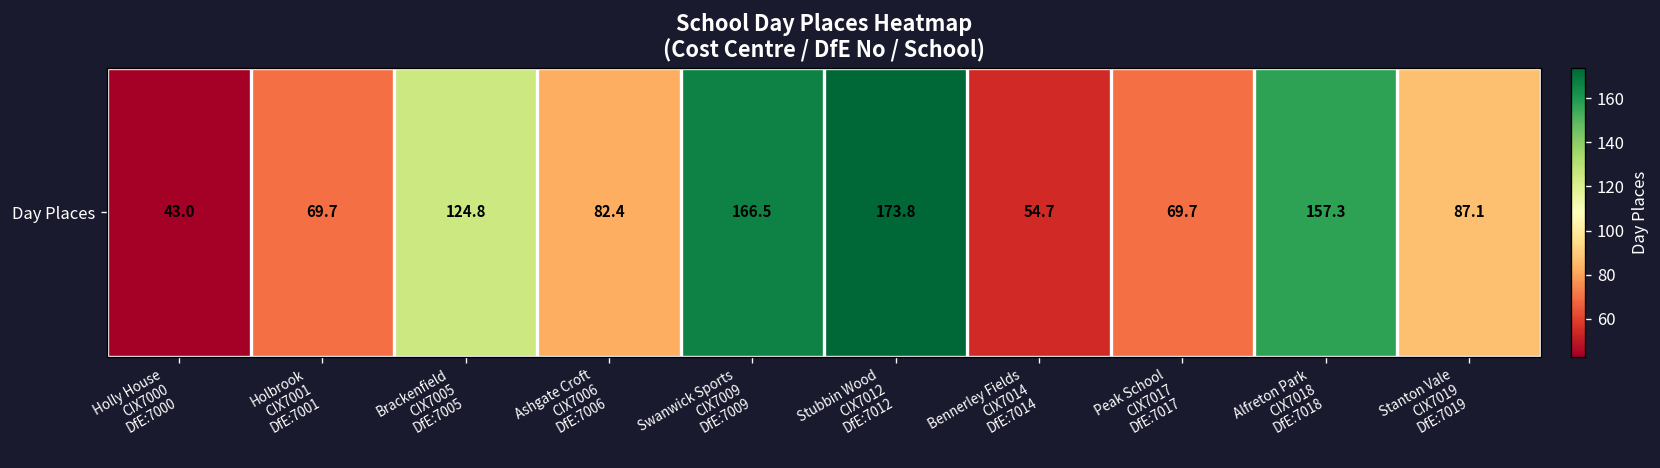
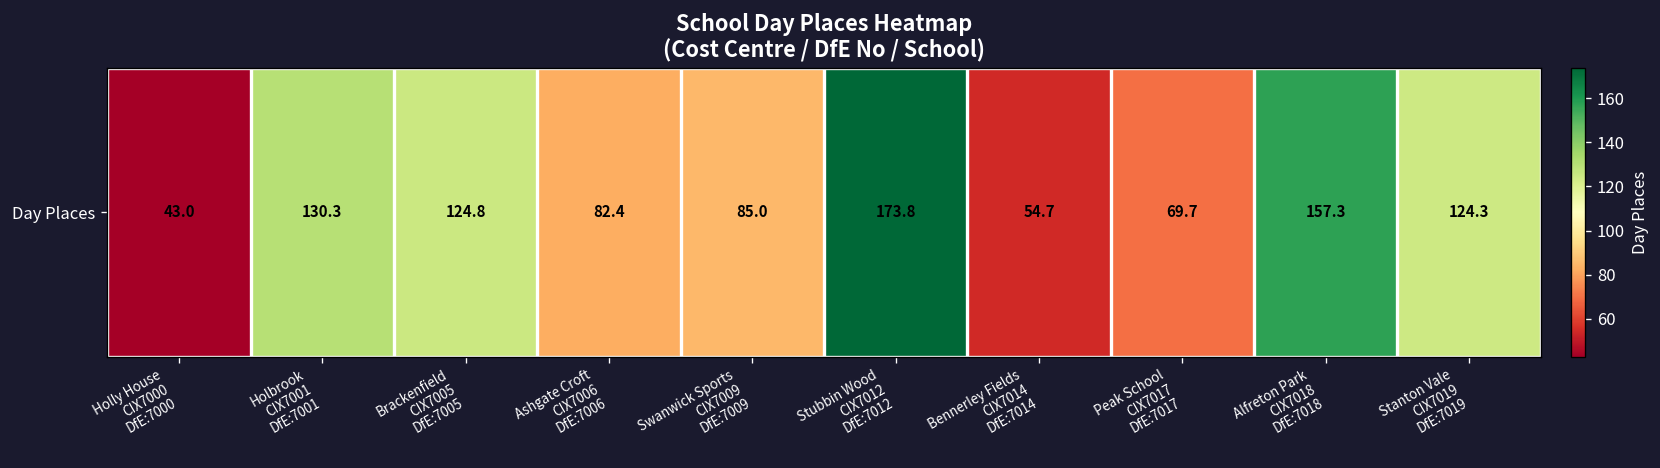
Day Places, Holbrook CIX7001 DfE:7001: 69.7 -> 130.3
Day Places, Swanwick Sports CIX7009 DfE:7009: 166.5 -> 85.0
Day Places, Stanton Vale CIX7019 DfE:7019: 87.1 -> 124.3
